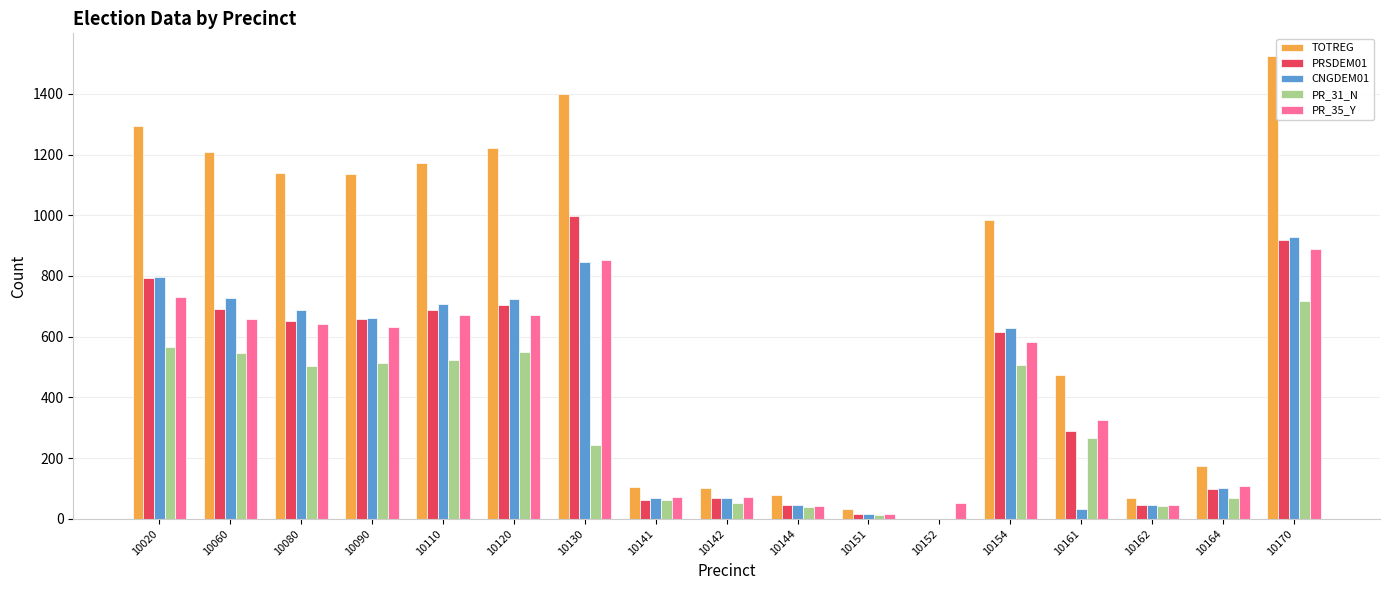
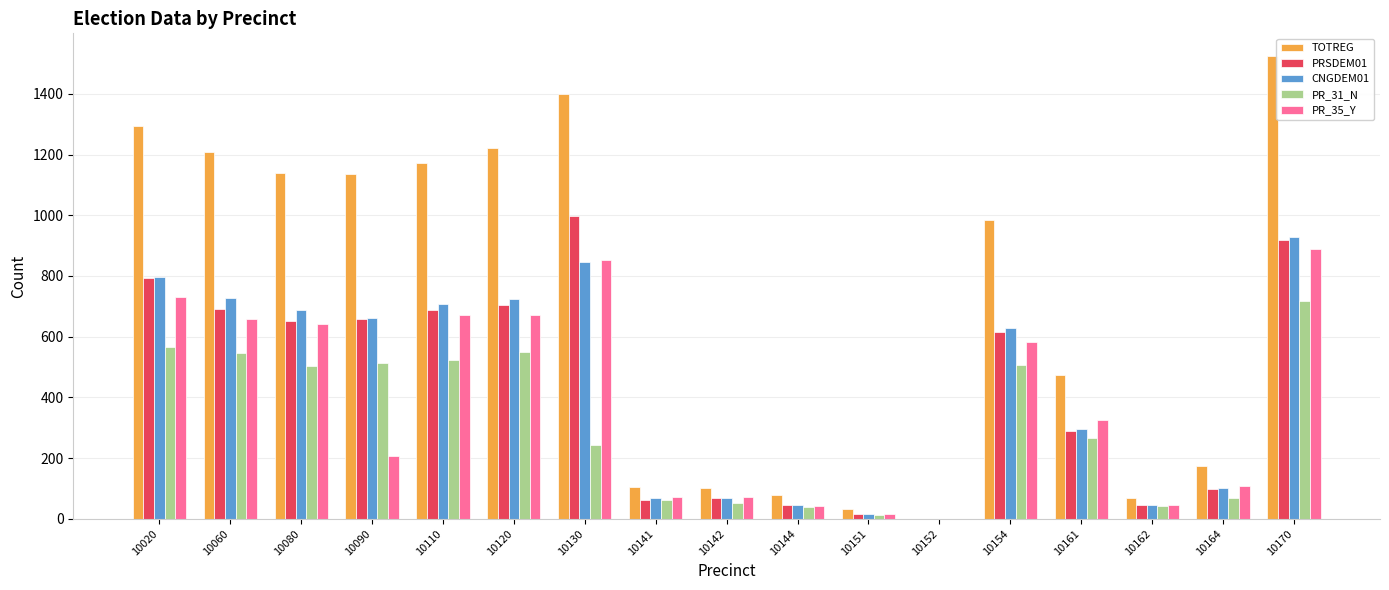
PR_35_Y, 10090: 630 -> 210
PR_35_Y, 10152: 50 -> 0
CNGDEM01, 10161: 30 -> 300
